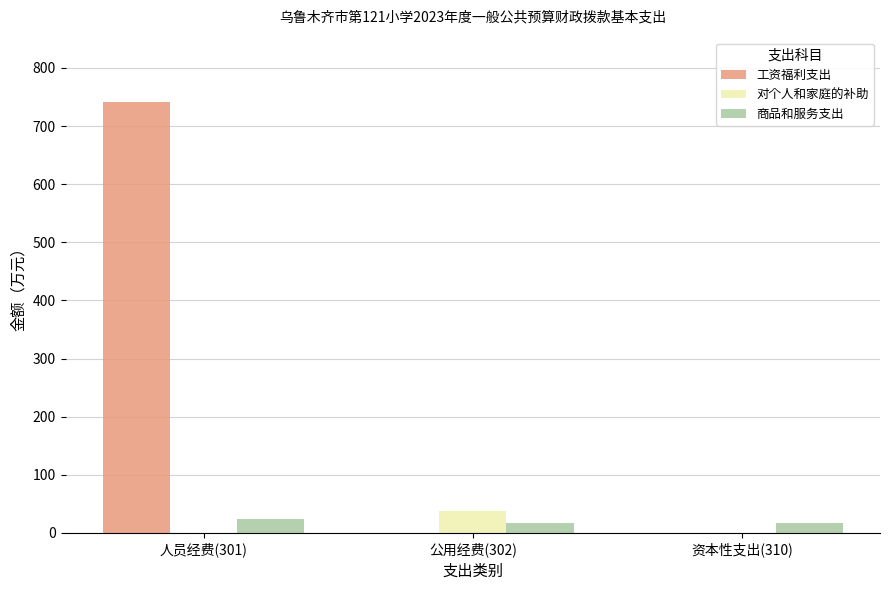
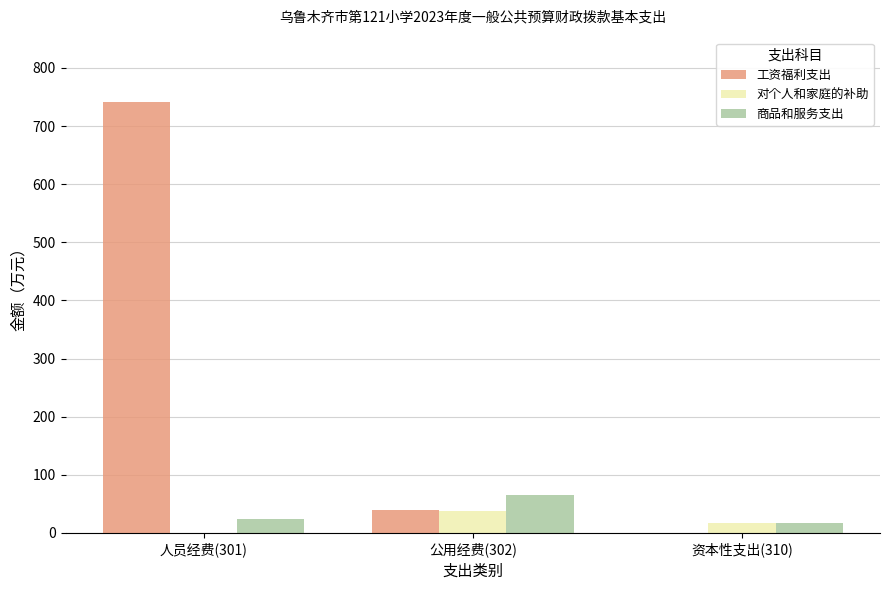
工资福利支出, 公用经费(302): 0 -> 40
商品和服务支出, 公用经费(302): 20 -> 70
对个人和家庭的补助, 资本性支出(310): 0 -> 20
